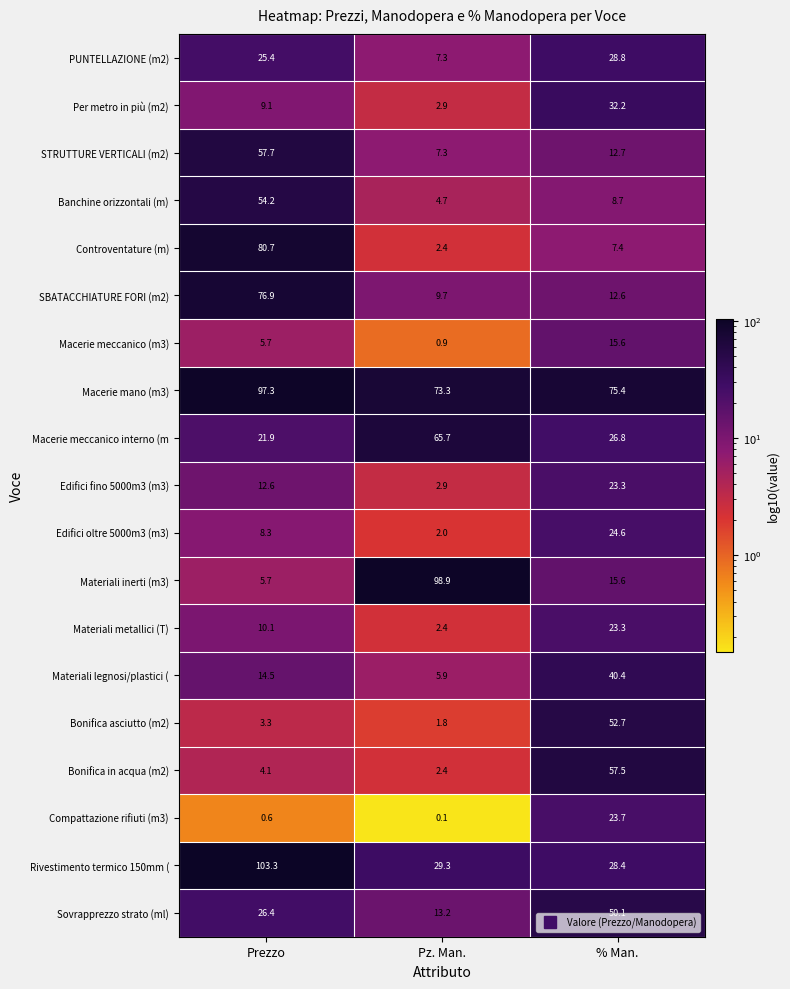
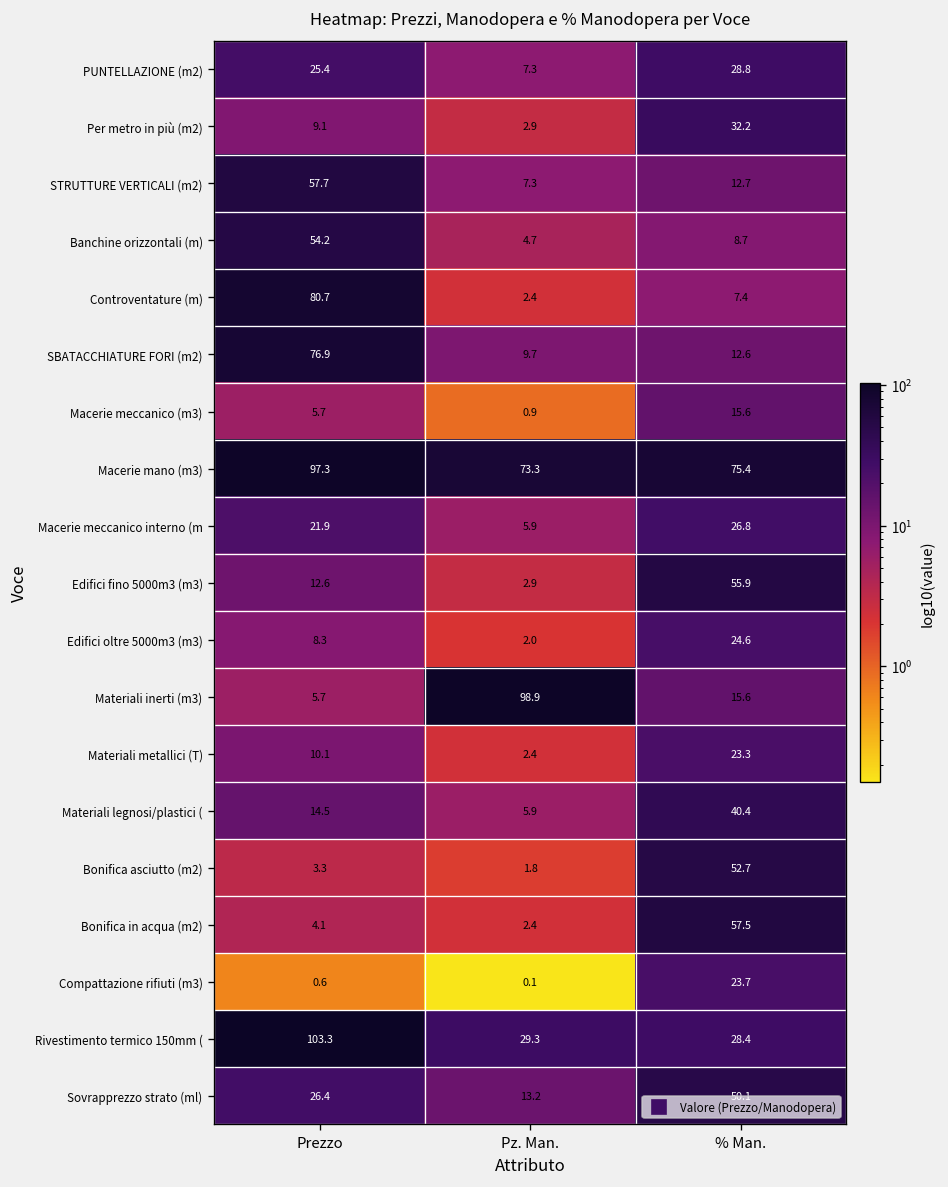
Macerie meccanico interno (m, Pz. Man.: 65.7 -> 5.9
Edifici fino 5000m3 (m3), % Man.: 23.3 -> 55.9
